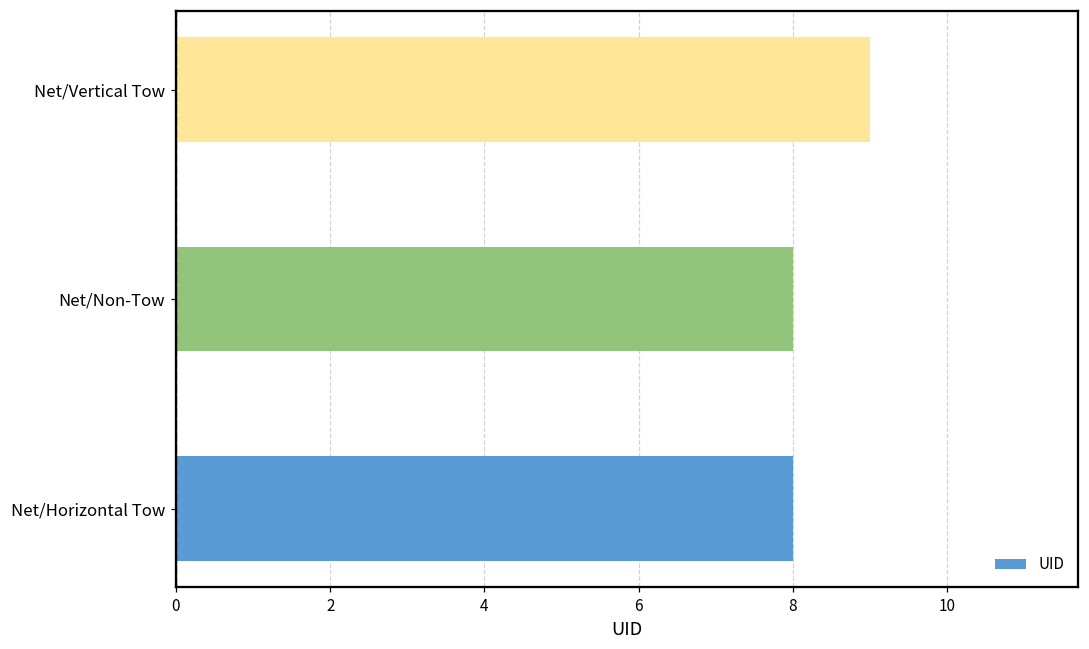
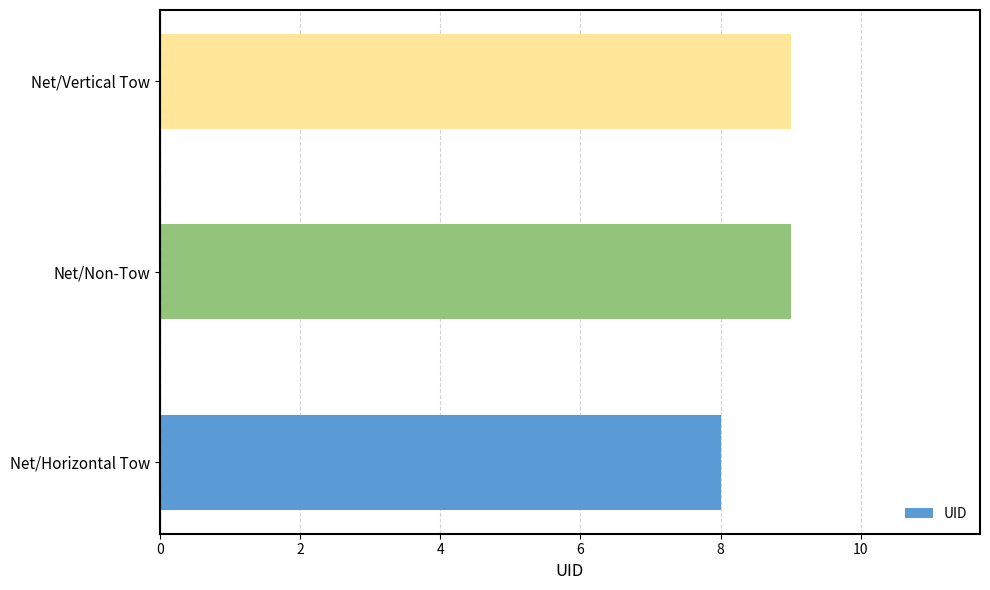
Net/Non-Tow: 8 -> 9
